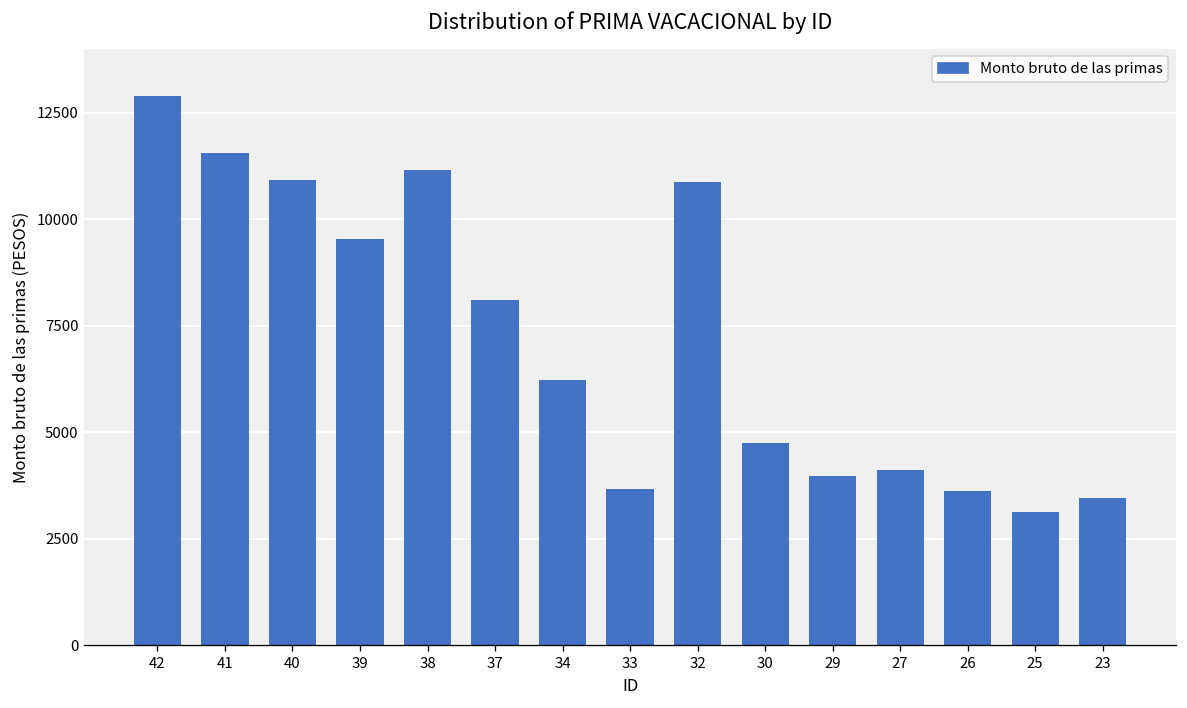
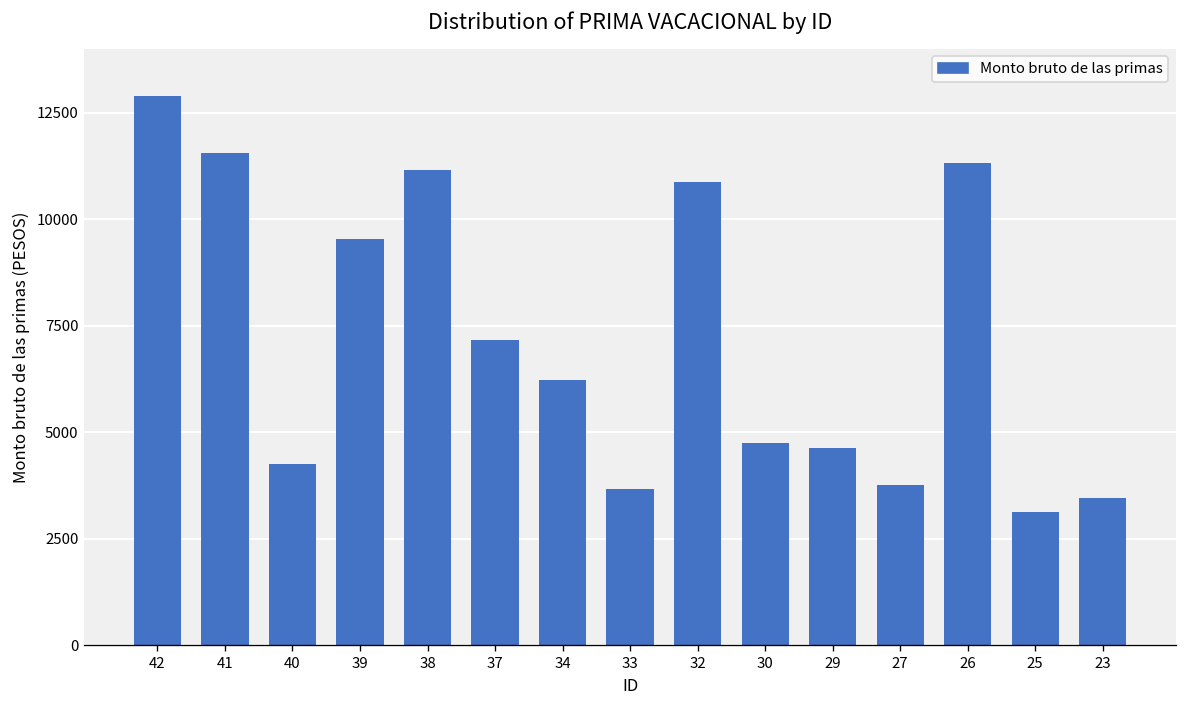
40: 10900 -> 4300
37: 8100 -> 7200
29: 4000 -> 4600
27: 4100 -> 3800
26: 3600 -> 11300
